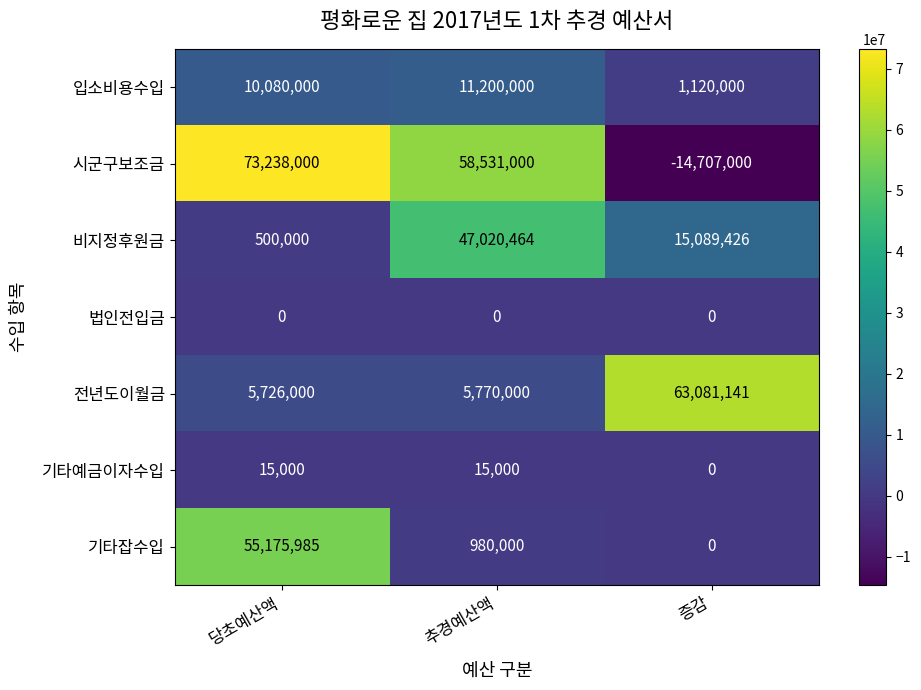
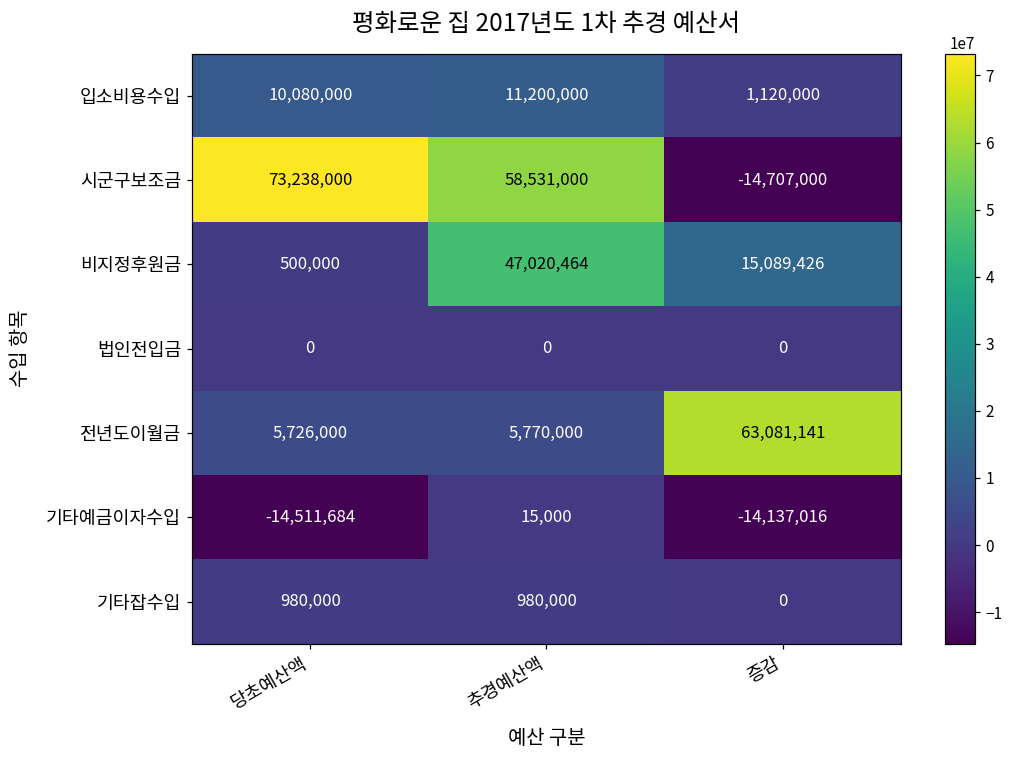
기타예금이자수입, 당초예산액: 15,000 -> -14,511,684
기타예금이자수입, 증감: 0 -> -14,137,016
기타잡수입, 당초예산액: 55,175,985 -> 980,000
